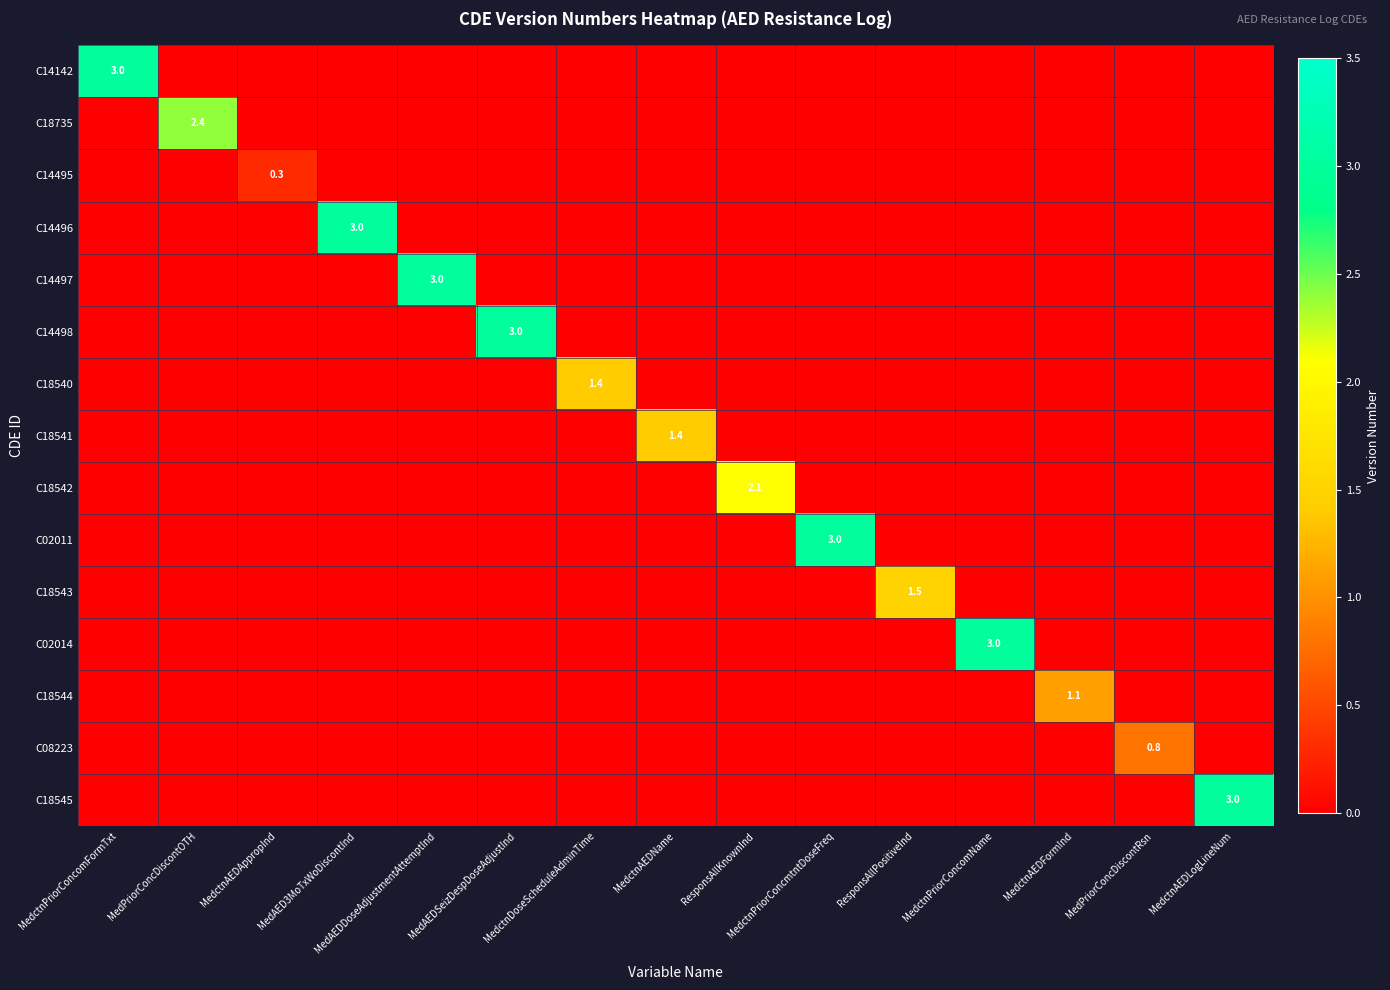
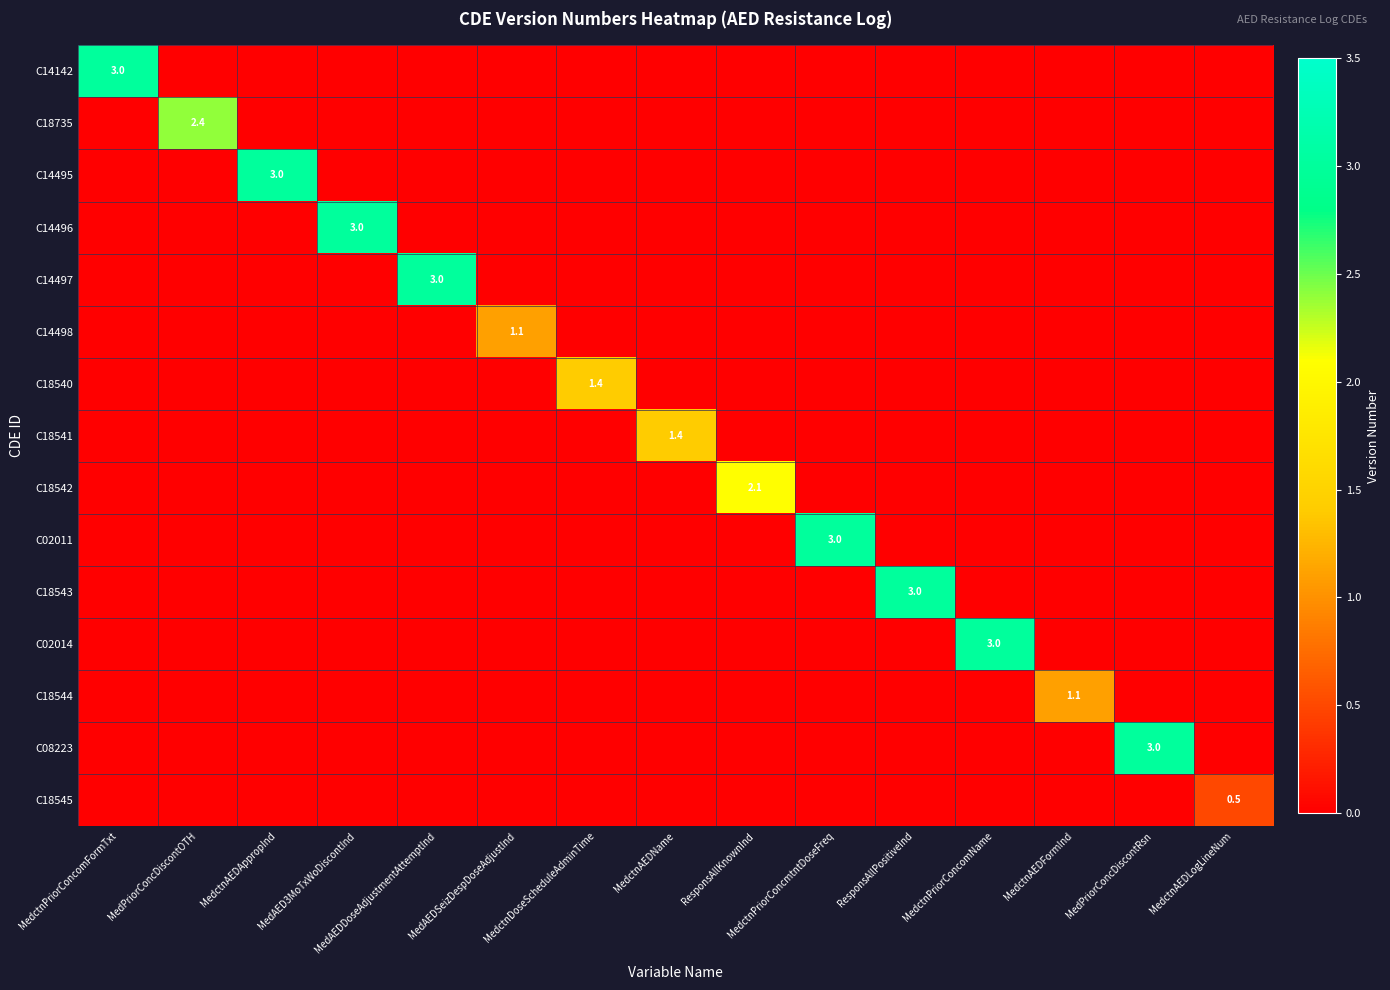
C14495, MedctnAEDAppropInd: 0.3 -> 3.0
C14498, MedAEDSeizDespDoseAdjustInd: 3.0 -> 1.1
C18543, ResponsAllPositiveInd: 1.5 -> 3.0
C08223, MedPriorConcDiscontRsn: 0.8 -> 3.0
C18545, MedctnAEDLogLineNum: 3.0 -> 0.5
